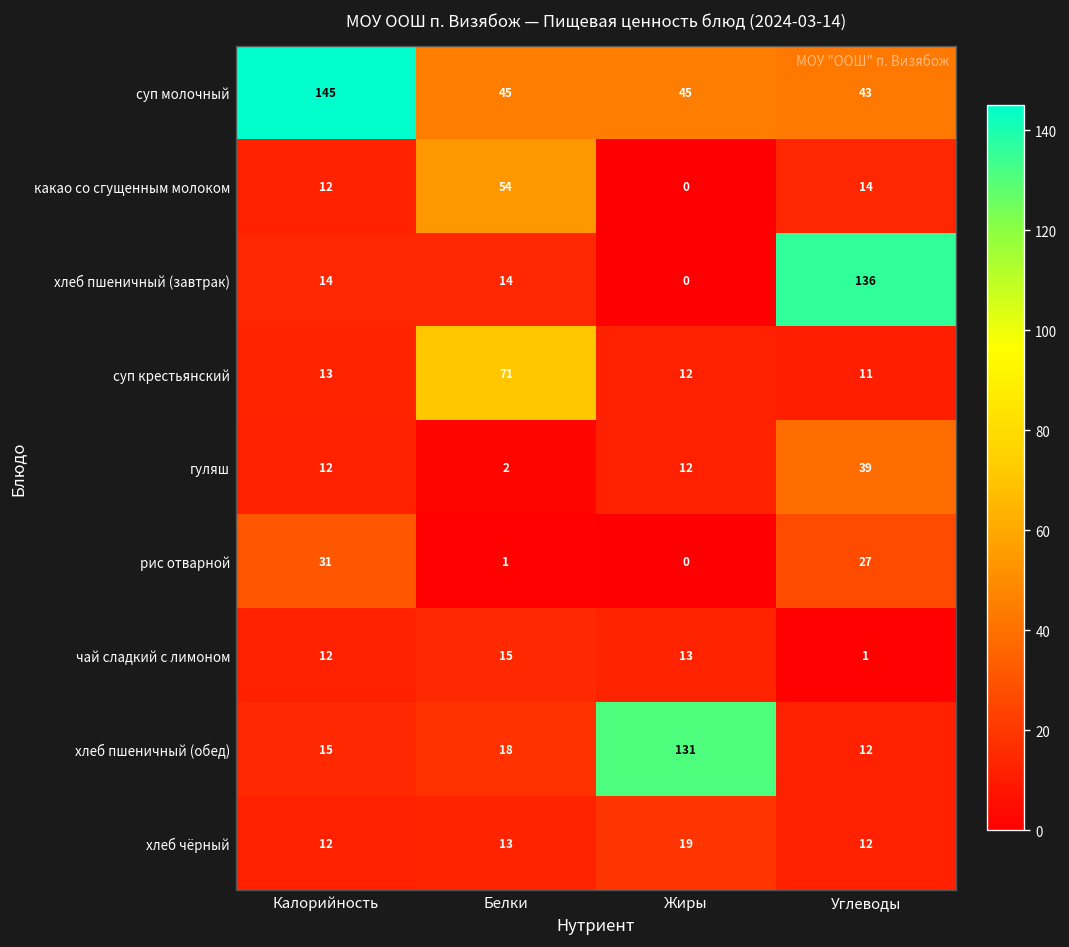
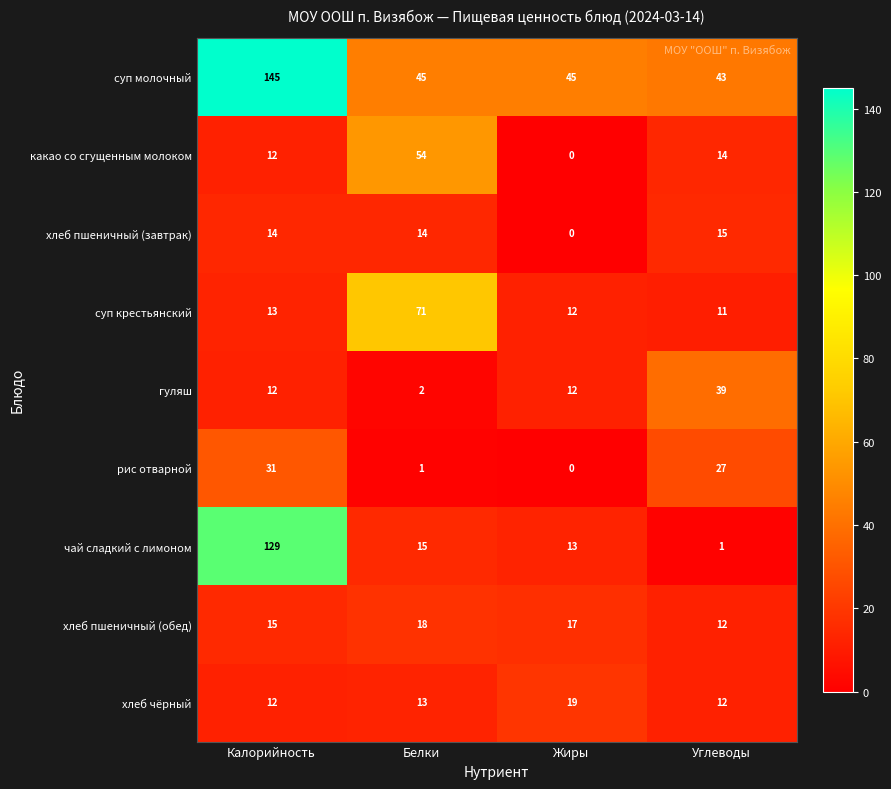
хлеб пшеничный (завтрак), Углеводы: 136 -> 15
чай сладкий с лимоном, Калорийность: 12 -> 129
хлеб пшеничный (обед), Жиры: 131 -> 17
